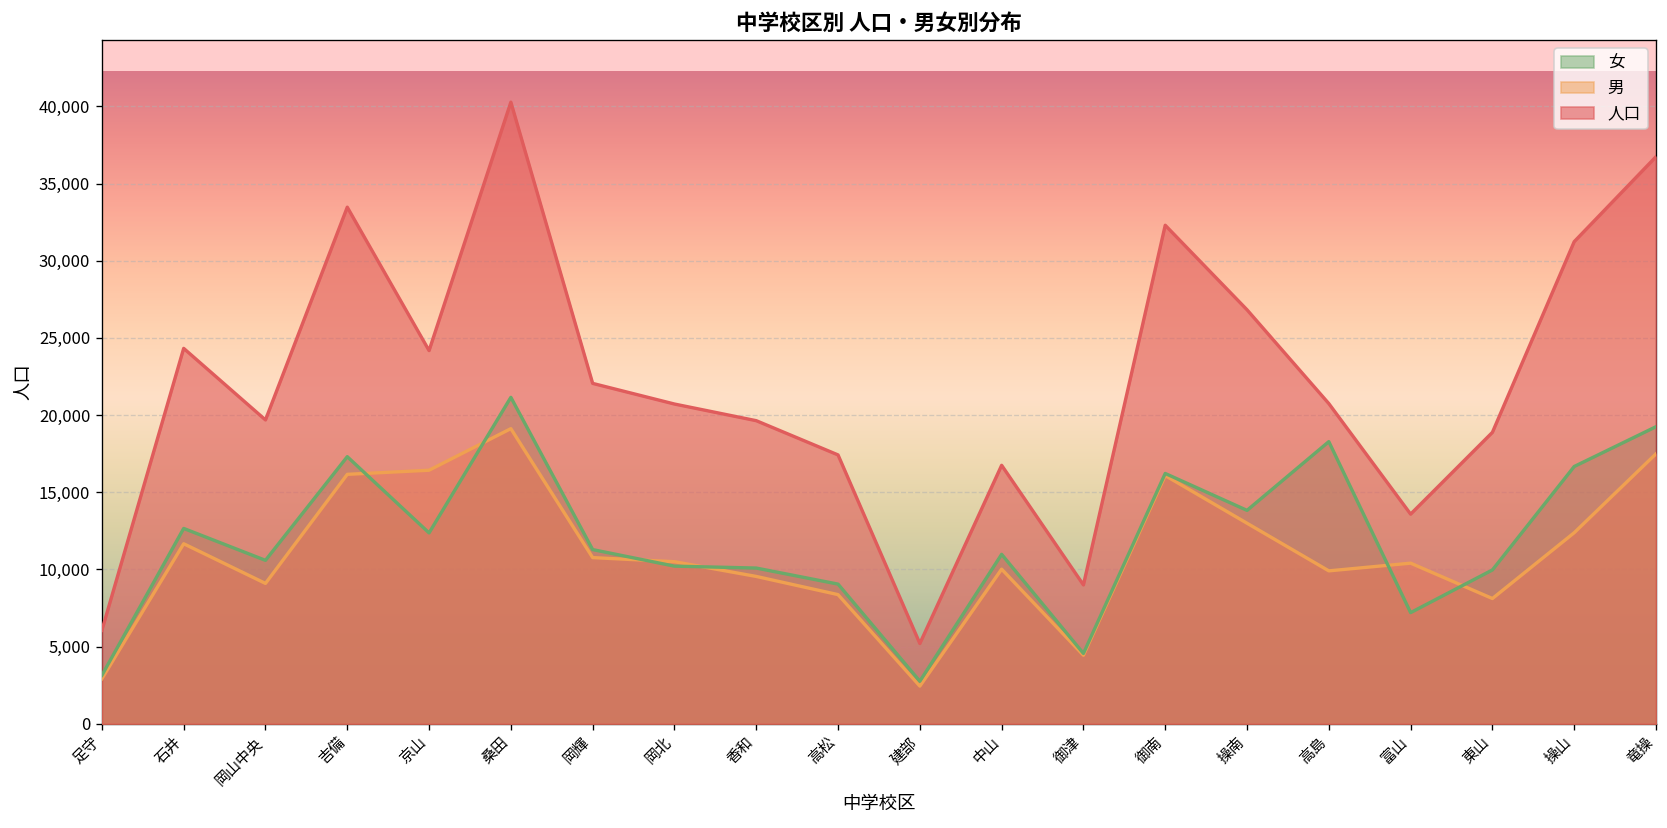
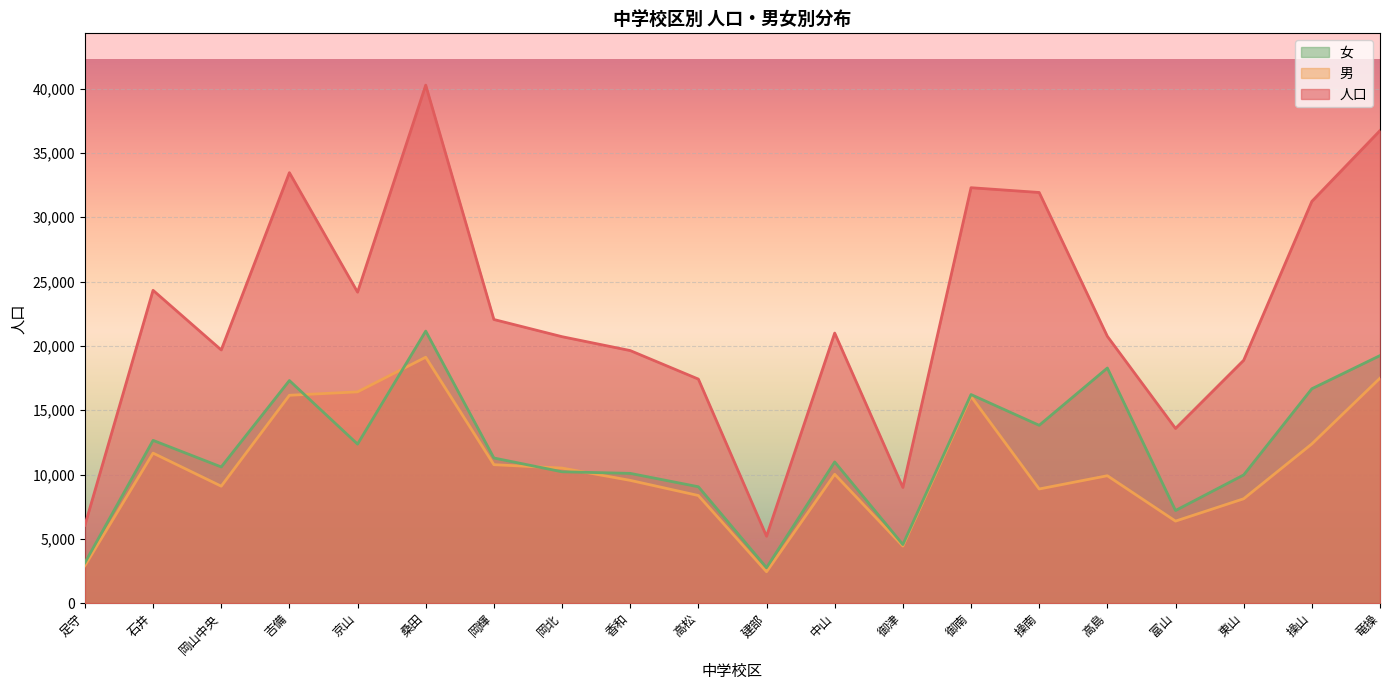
人口, 中山: 16,700 -> 21,000
男, 操南: 13,000 -> 8,900
人口, 操南: 26,800 -> 31,900
男, 富山: 10,400 -> 6,400
